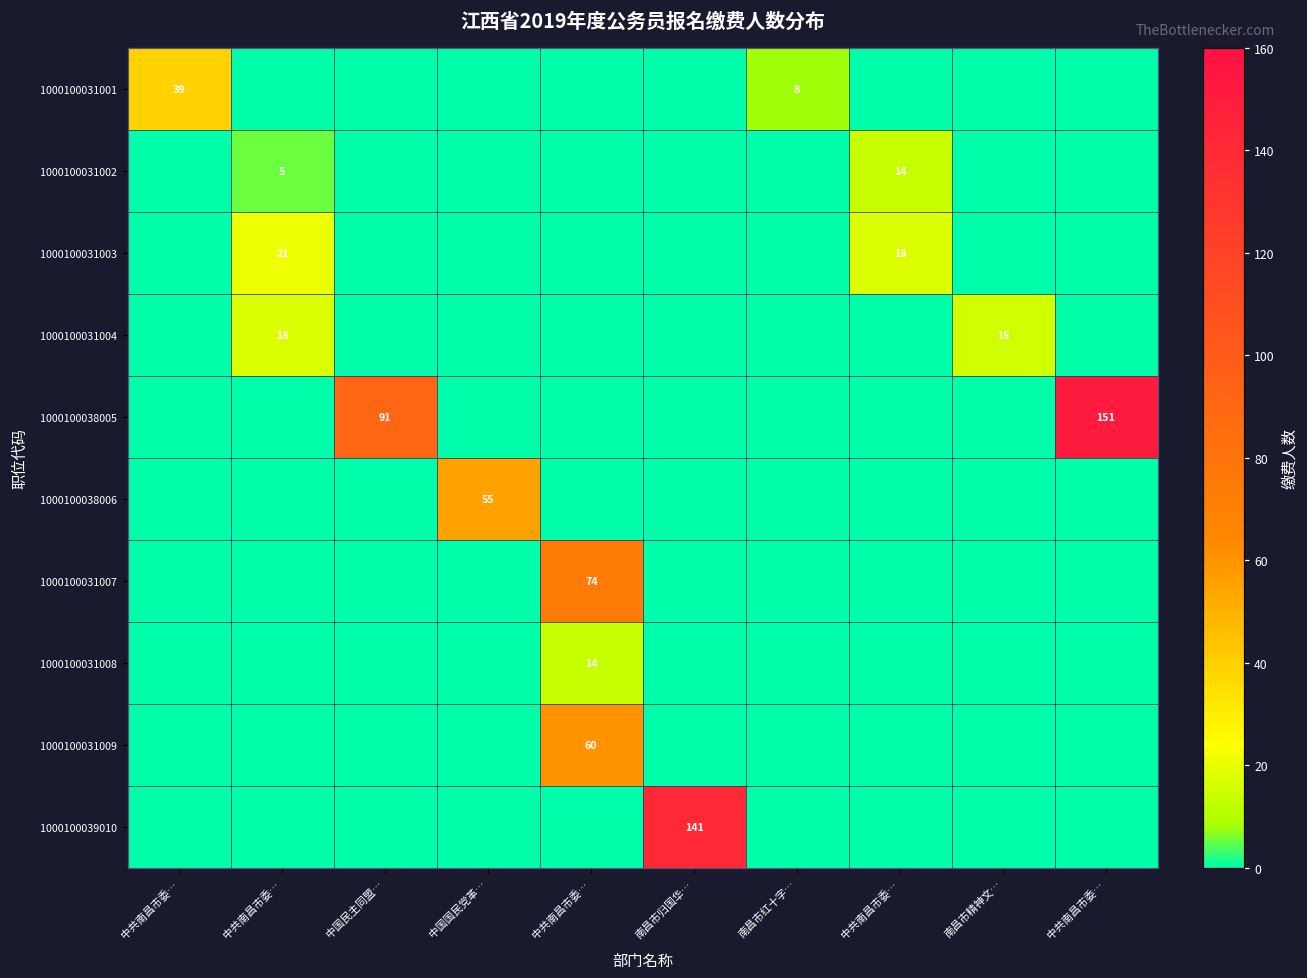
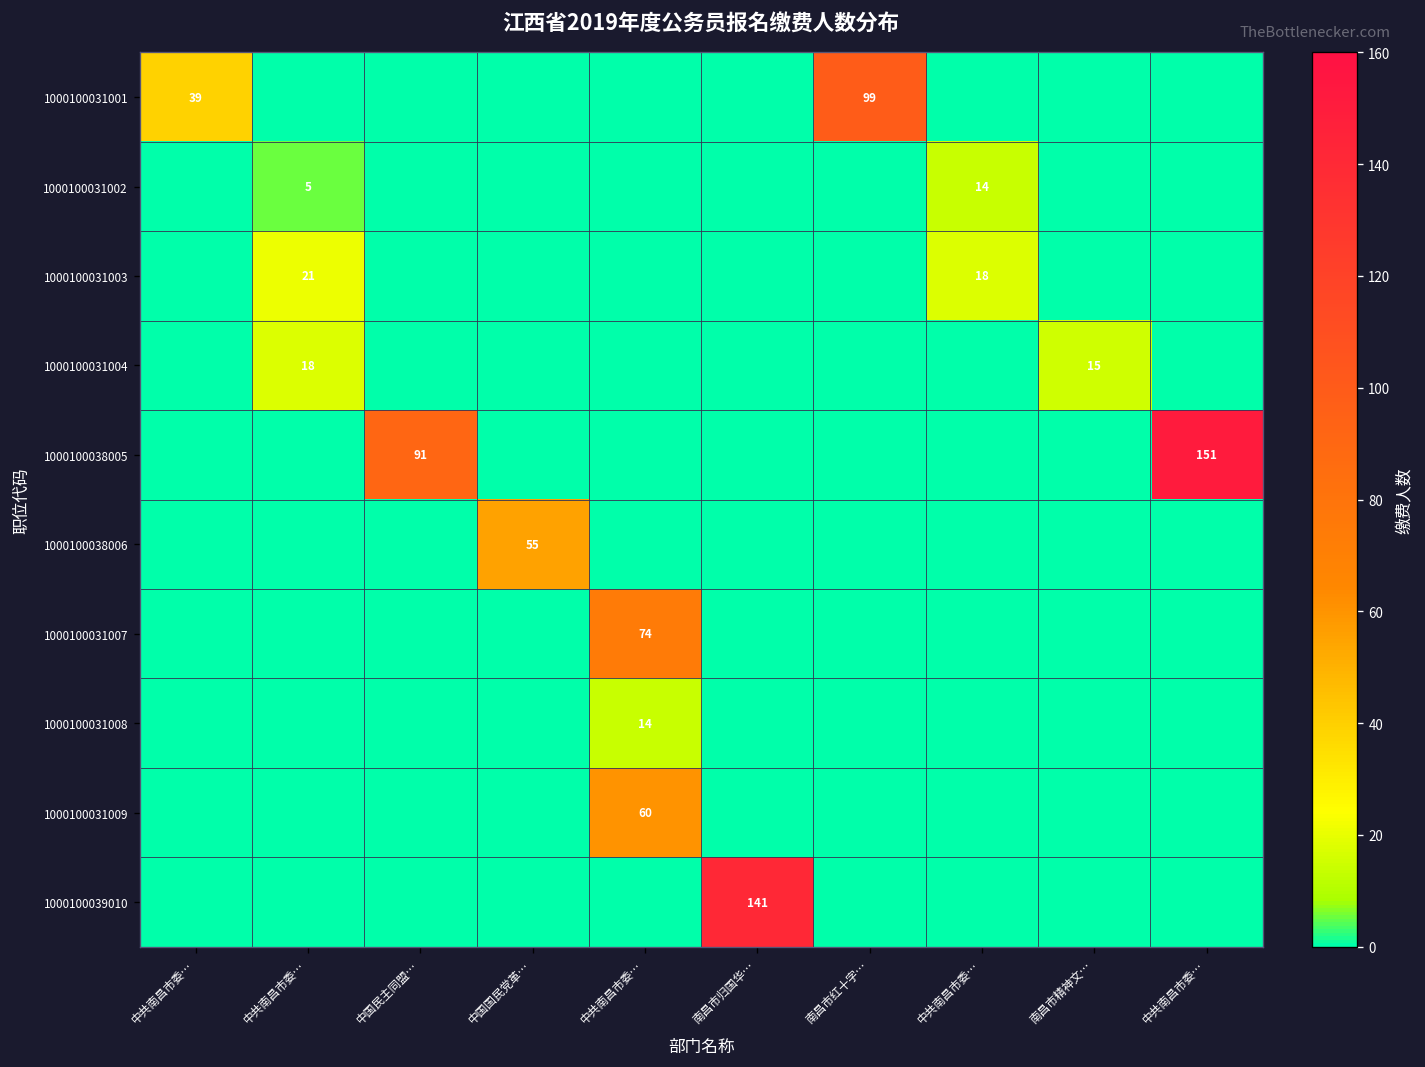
1000100031001, 南昌市红十字…: 8 -> 99
